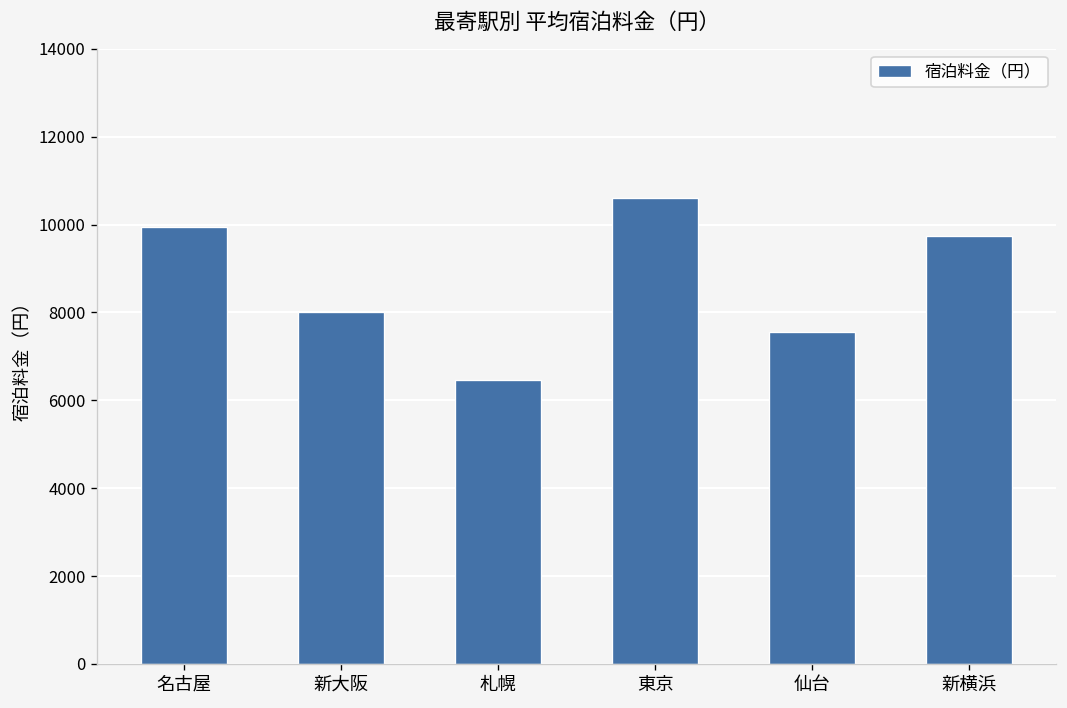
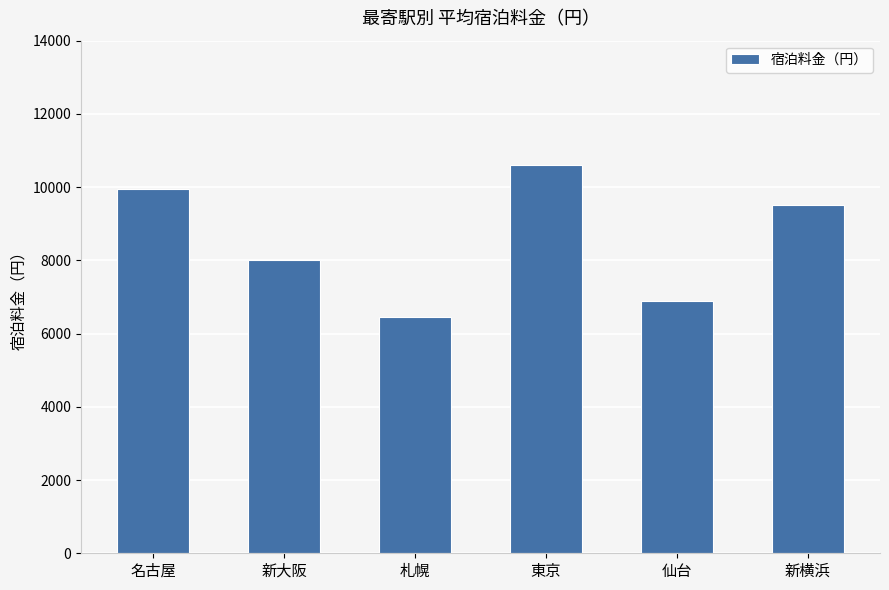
仙台: 7600 -> 6900
新横浜: 9800 -> 9500
